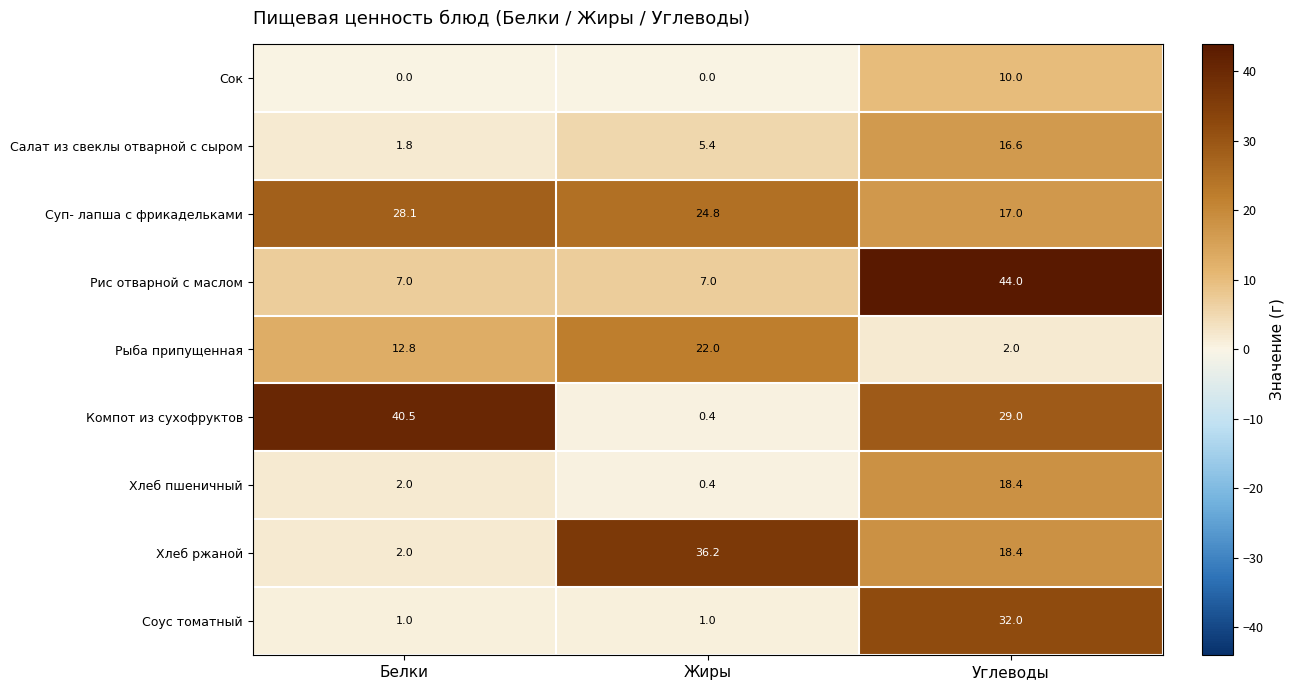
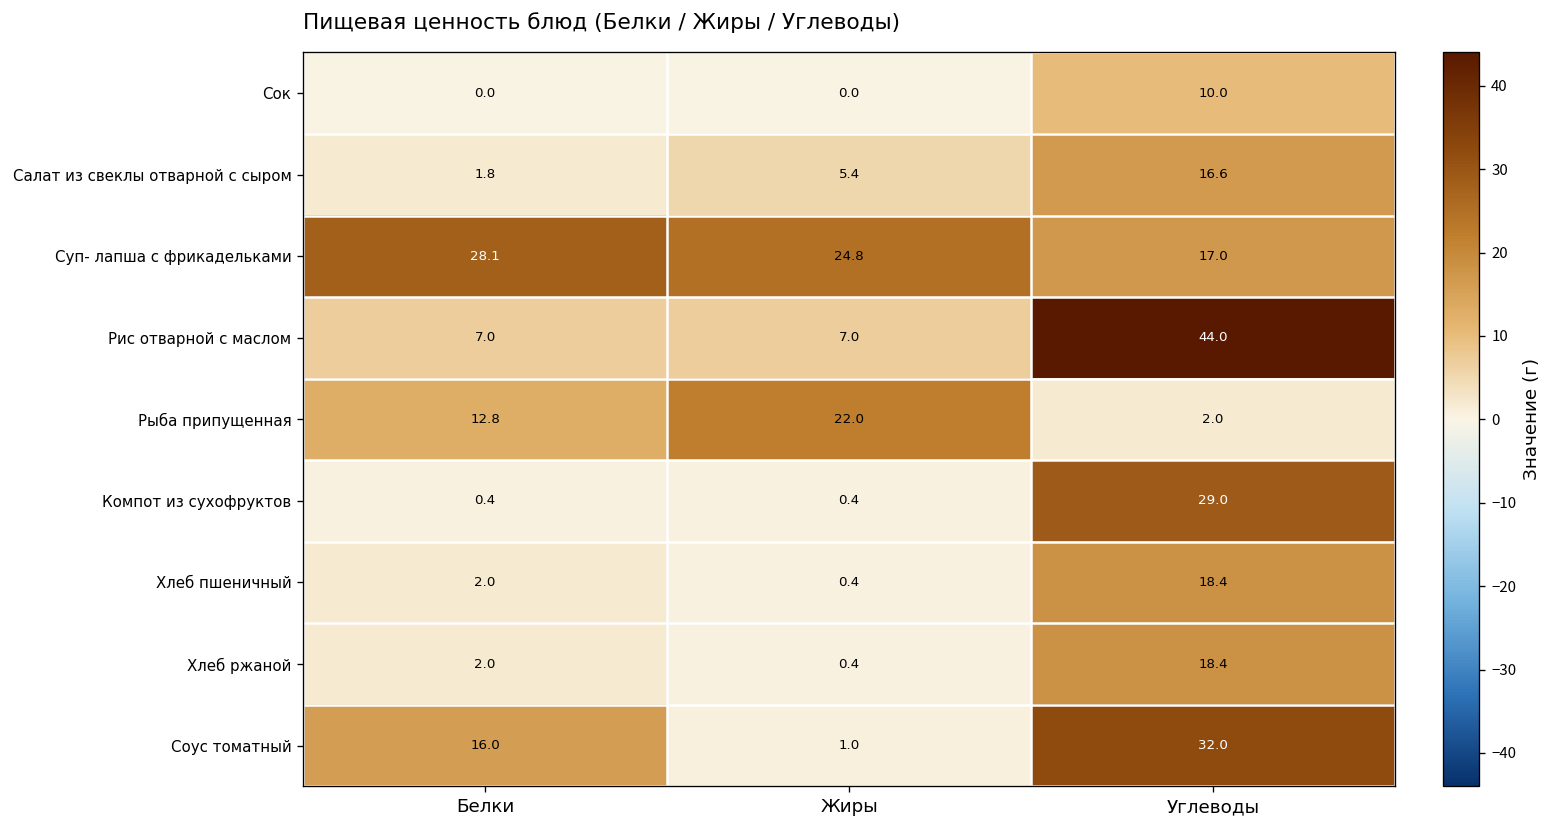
Компот из сухофруктов, Белки: 40.5 -> 0.4
Хлеб ржаной, Жиры: 36.2 -> 0.4
Соус томатный, Белки: 1.0 -> 16.0
